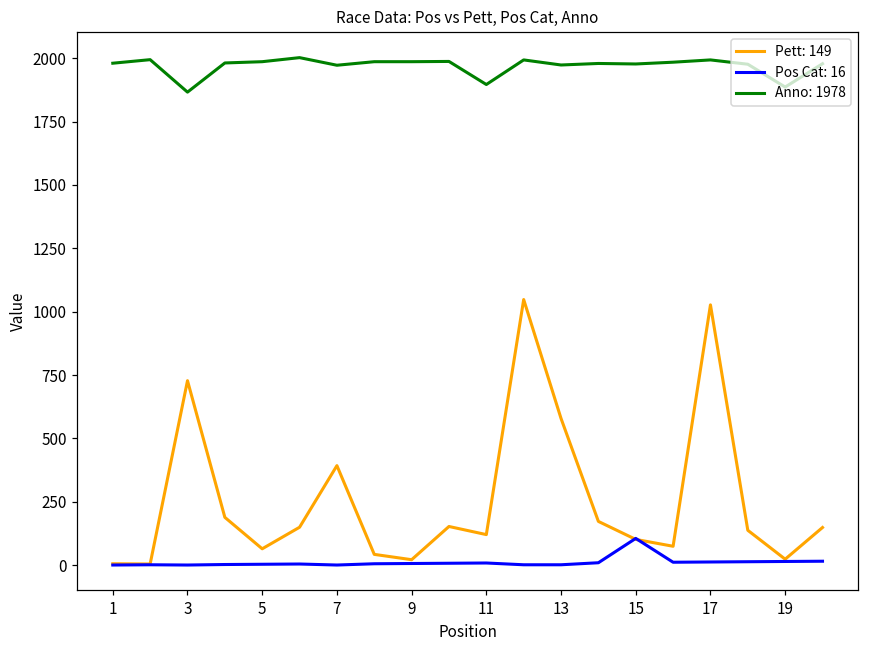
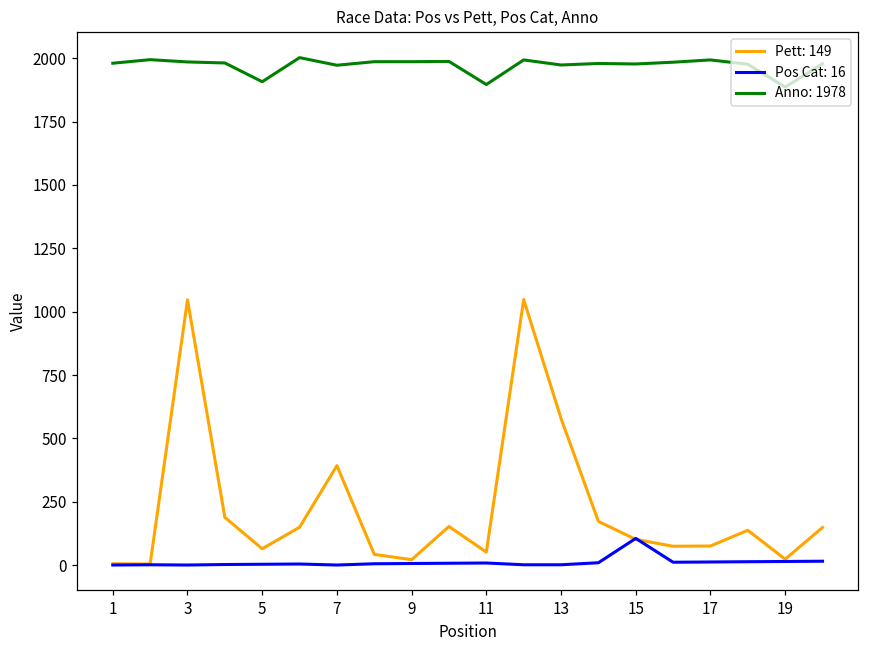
Pett: 149, 3: 730 -> 1050
Anno: 1978, 3: 1870 -> 1990
Anno: 1978, 5: 1990 -> 1910
Pett: 149, 11: 120 -> 50
Pett: 149, 17: 1030 -> 80
